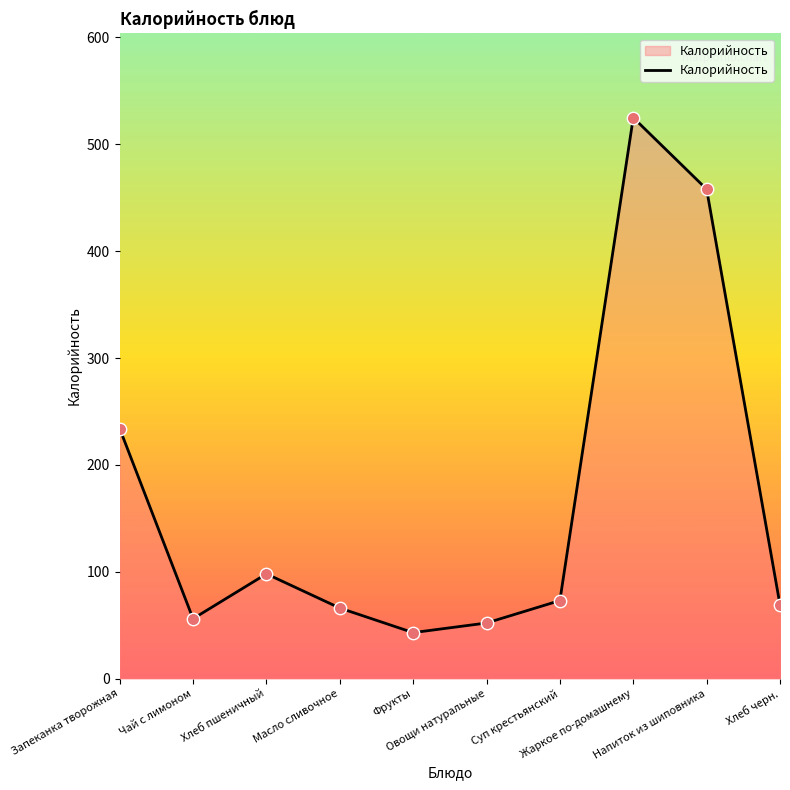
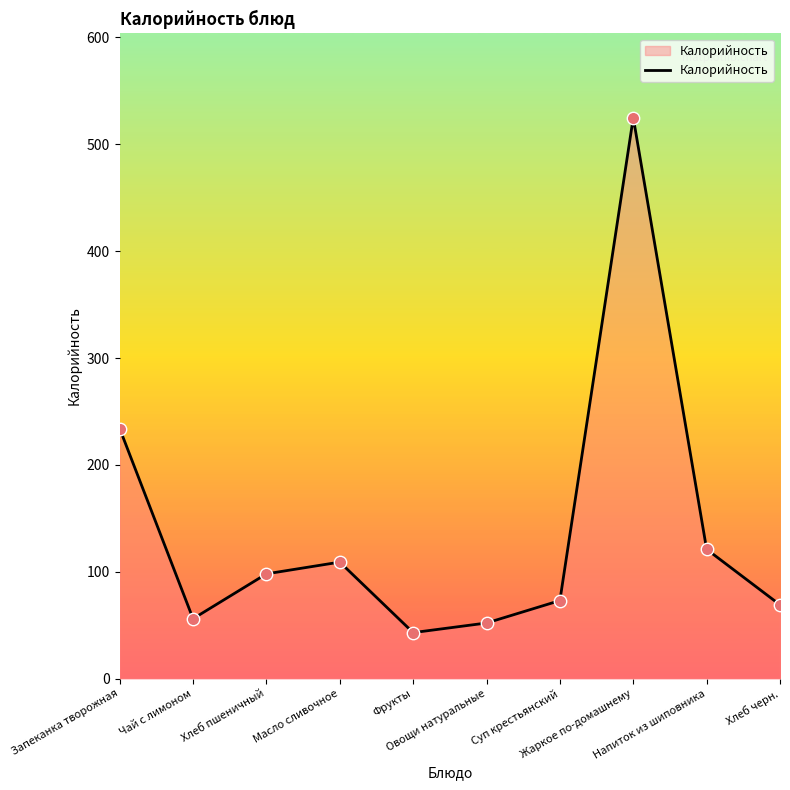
Масло сливочное: 66 -> 109
Напиток из шиповника: 458 -> 121
